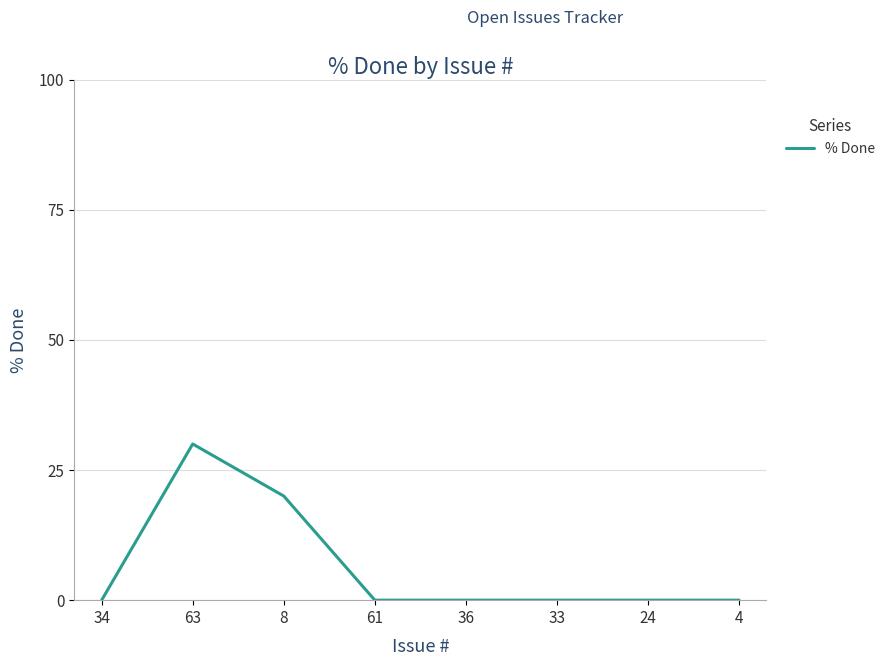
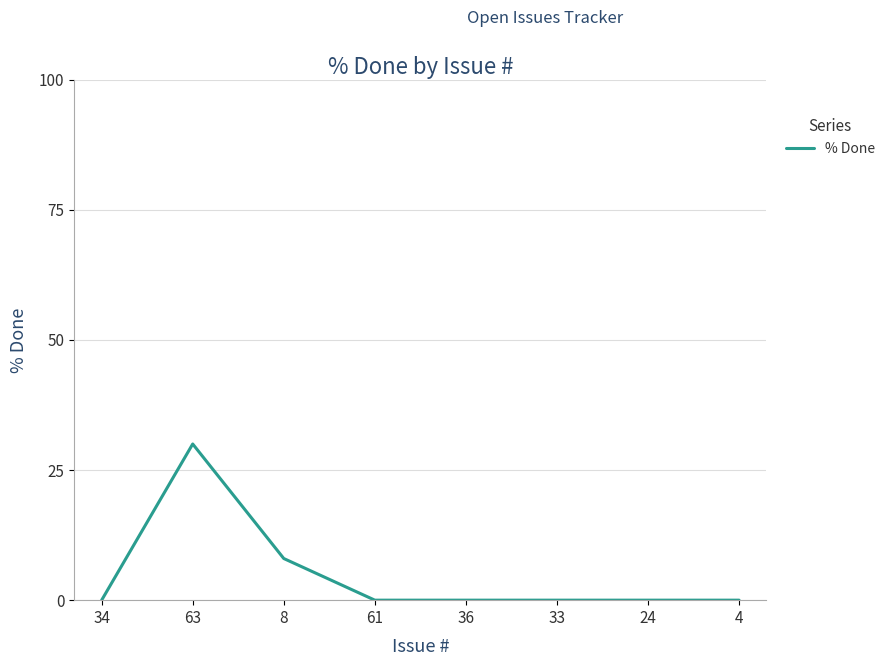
8: 20 -> 8
